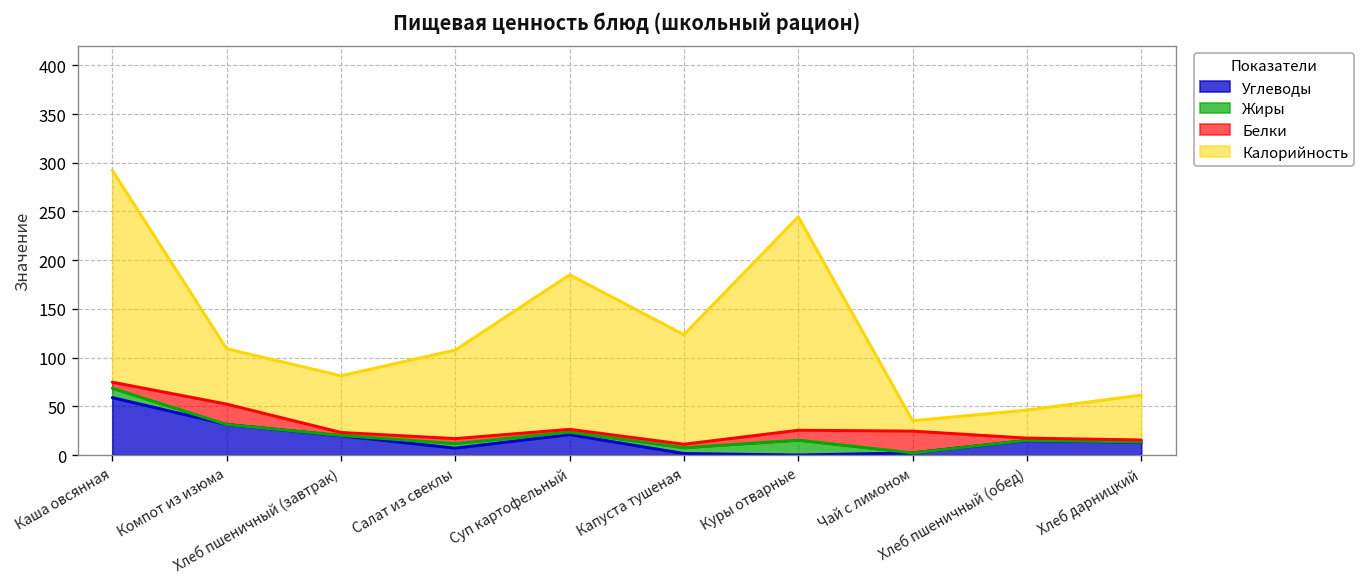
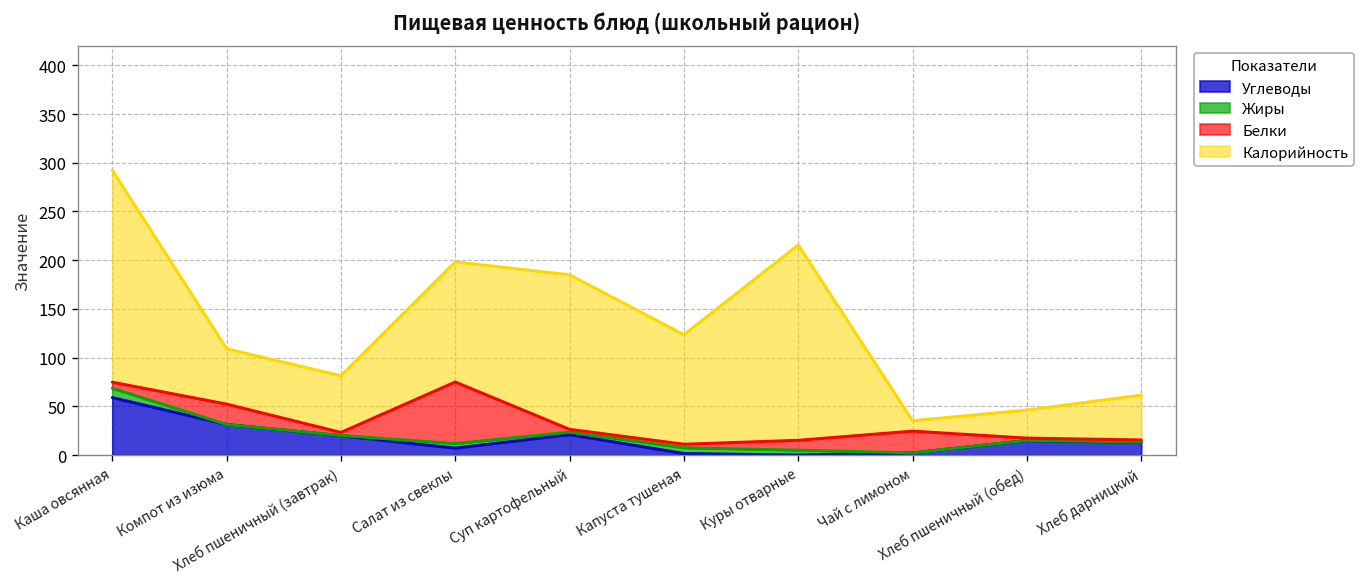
Белки, Салат из свеклы: 10 -> 60
Калорийность, Салат из свеклы: 90 -> 120
Жиры, Куры отварные: 20 -> 10
Калорийность, Куры отварные: 220 -> 200
